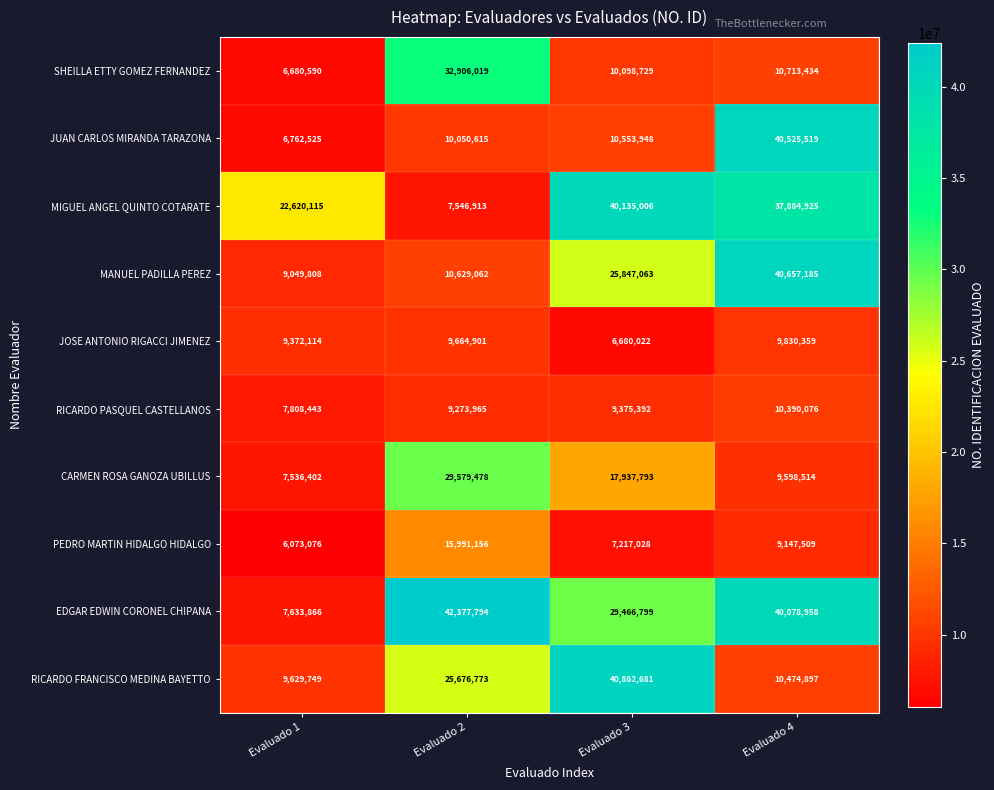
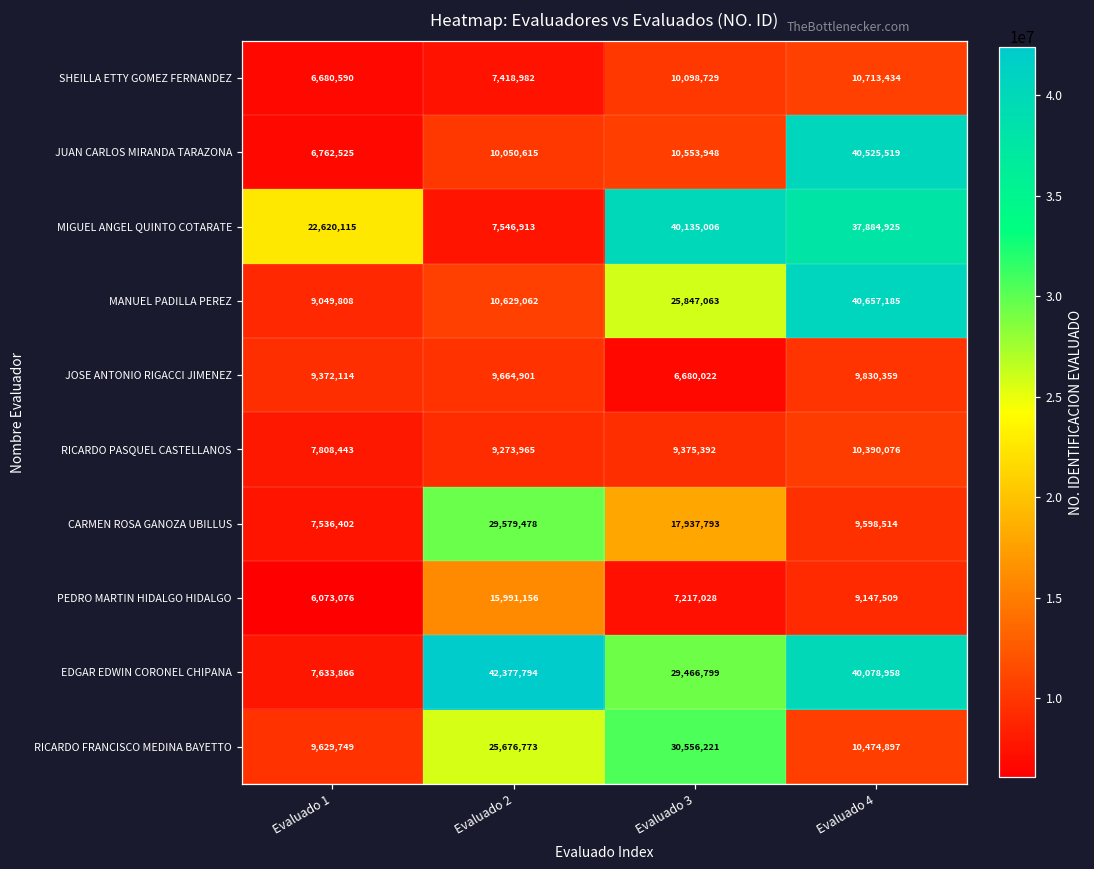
SHEILLA ETTY GOMEZ FERNANDEZ, Evaluado 2: 32,906,019 -> 7,418,982
RICARDO FRANCISCO MEDINA BAYETTO, Evaluado 3: 40,862,681 -> 30,556,221
